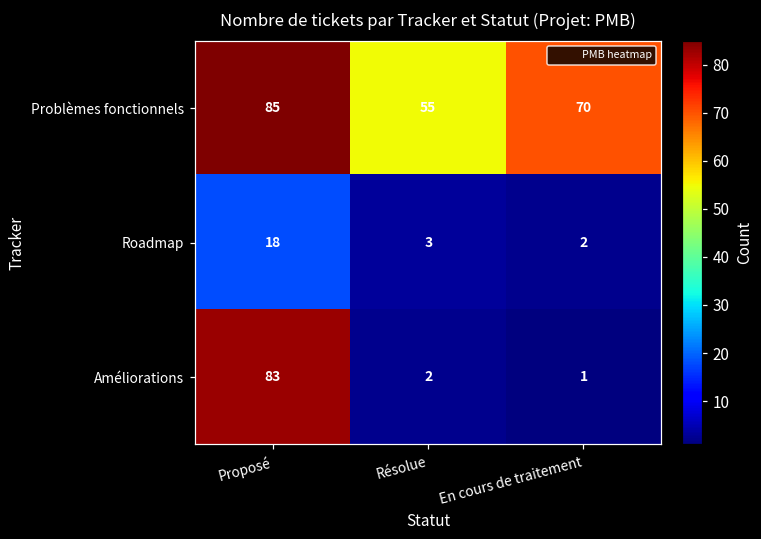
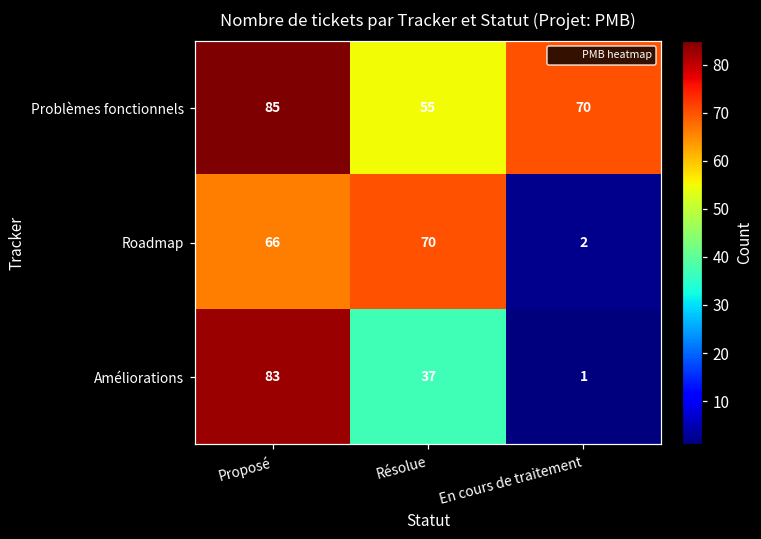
Roadmap, Proposé: 18 -> 66
Roadmap, Résolue: 3 -> 70
Améliorations, Résolue: 2 -> 37
